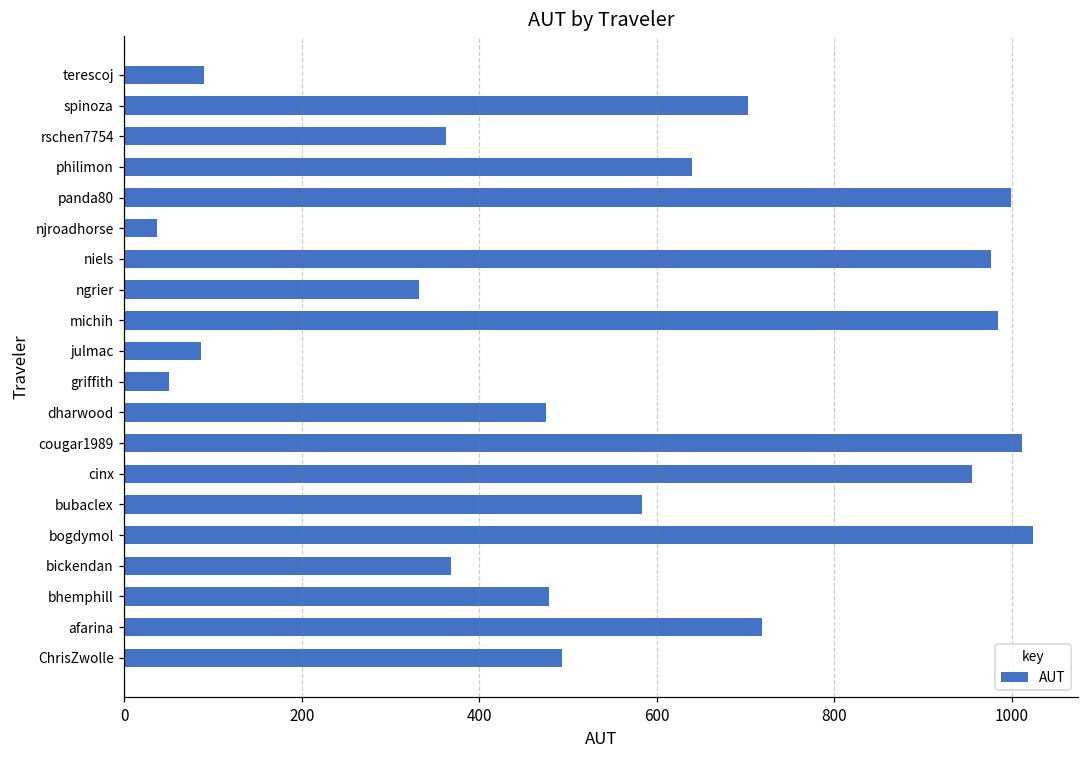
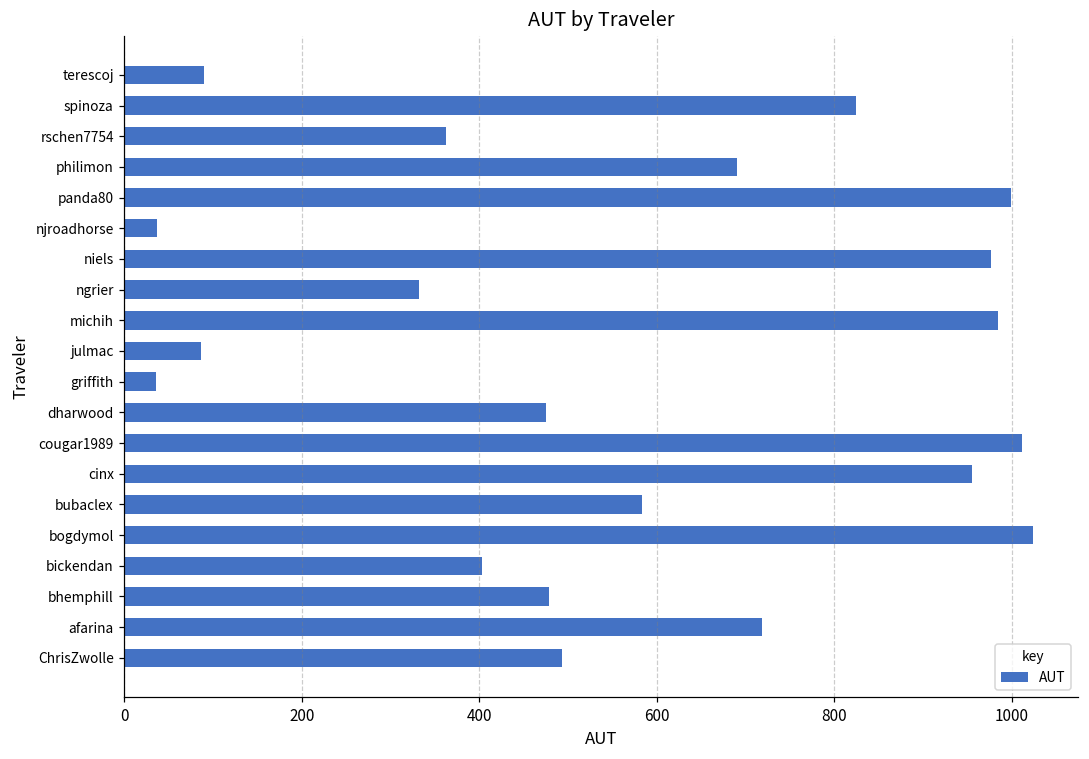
spinoza: 700 -> 820
philimon: 640 -> 690
griffith: 50 -> 40
bickendan: 370 -> 400
